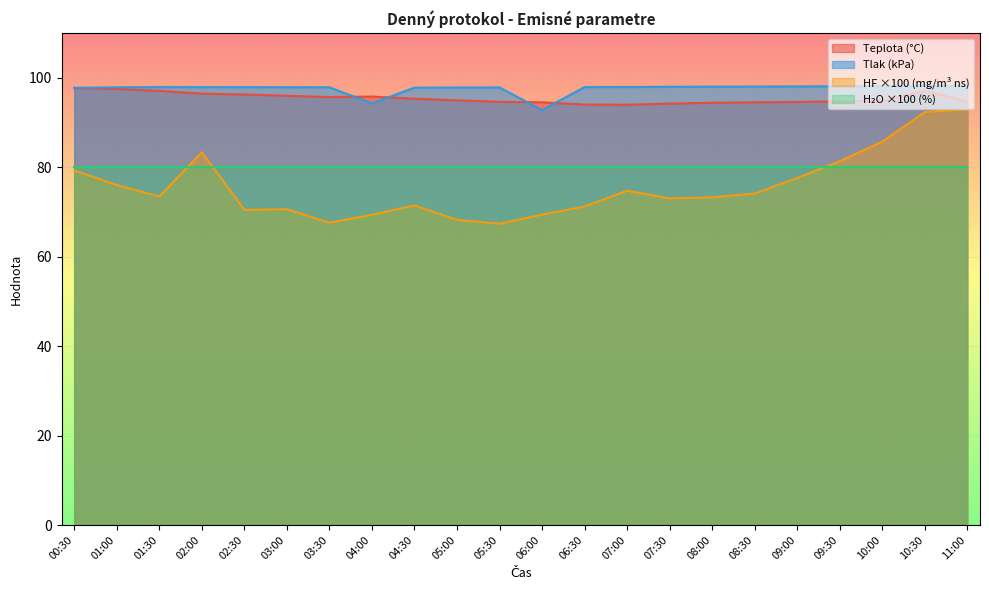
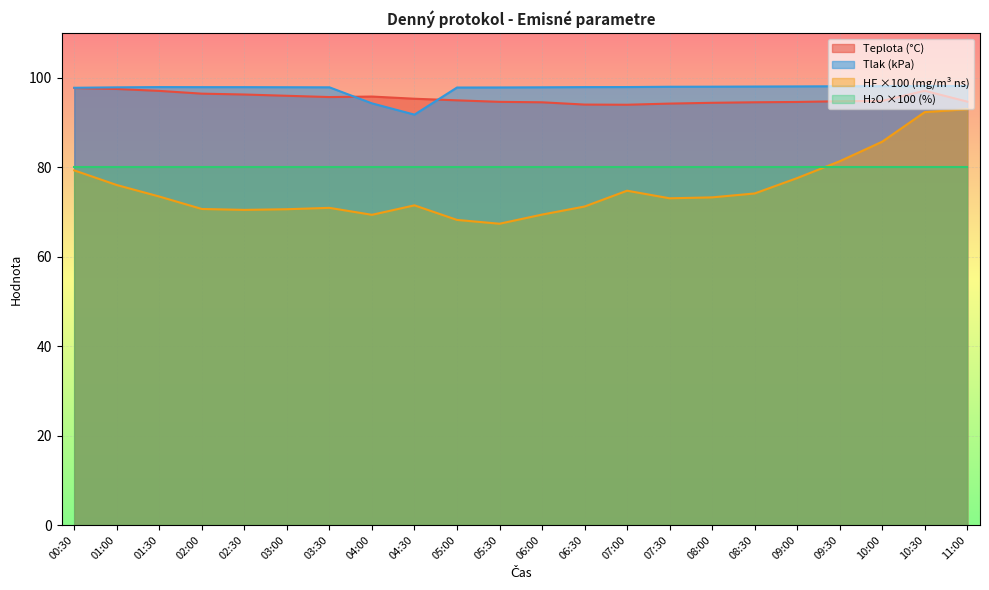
HF ×100 (mg/m³ ns), 02:00: 83 -> 71
HF ×100 (mg/m³ ns), 03:30: 68 -> 71
Tlak (kPa), 04:30: 98 -> 92
Tlak (kPa), 06:00: 93 -> 98
